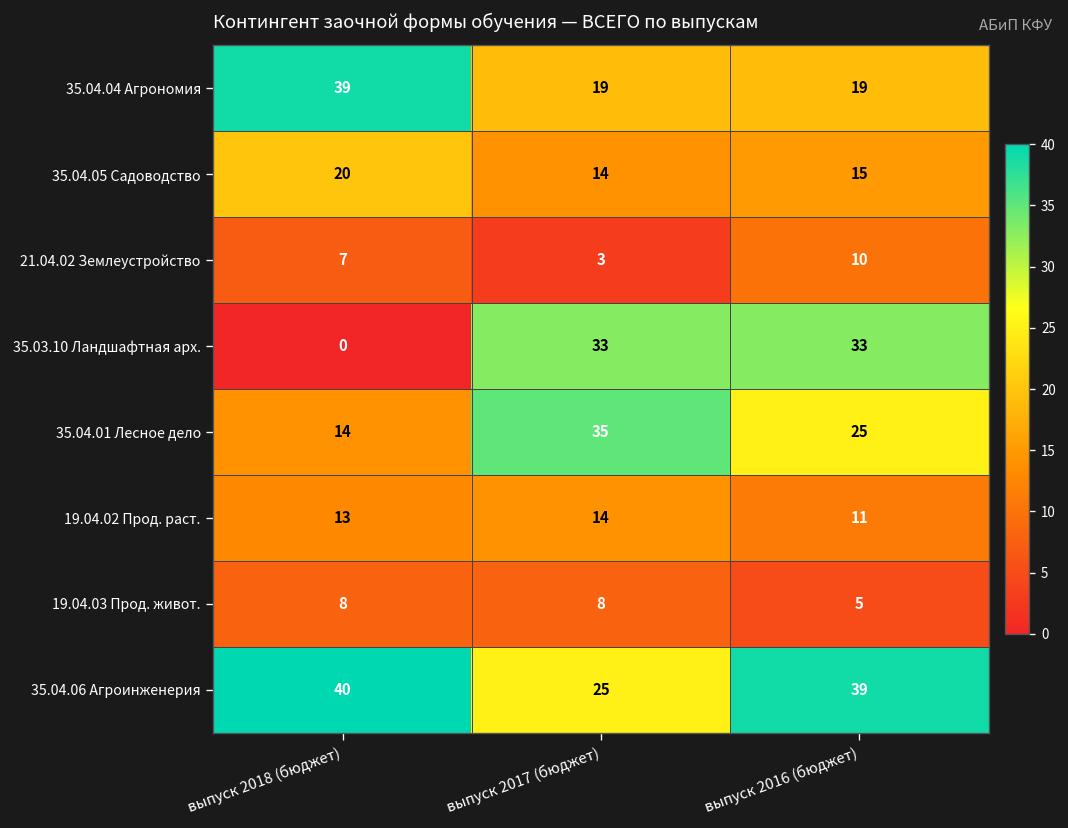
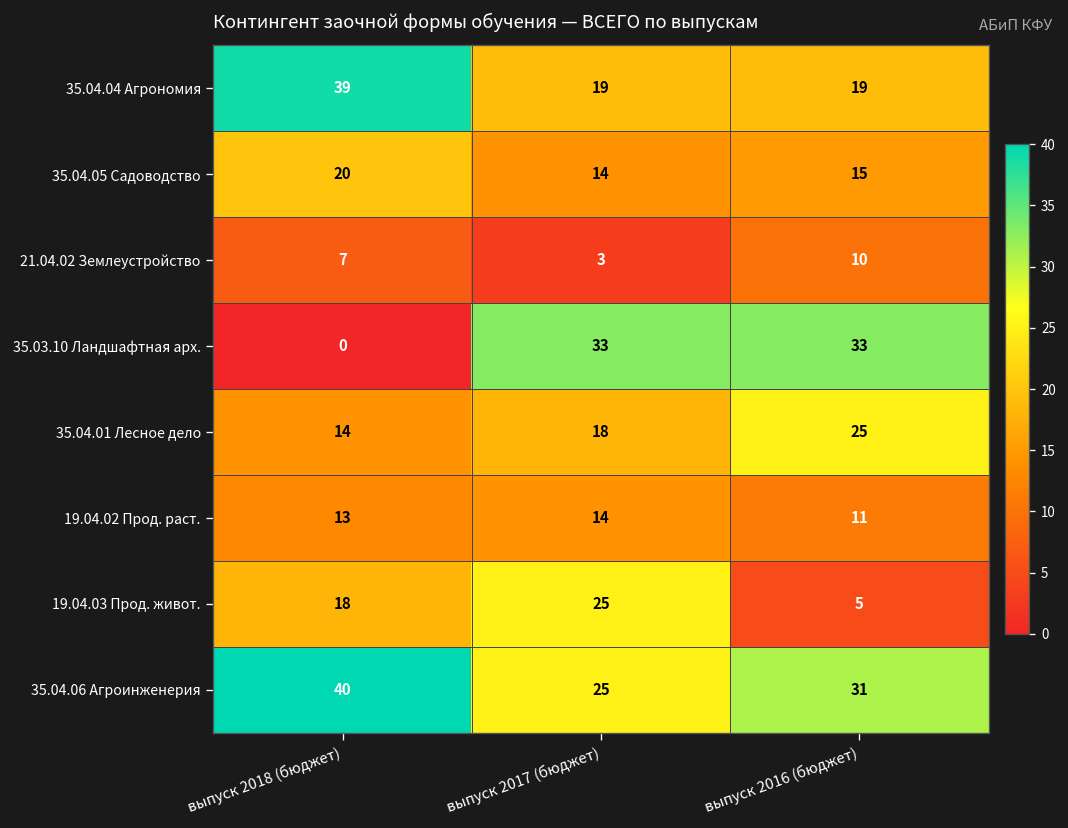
35.04.01 Лесное дело, выпуск 2017 (бюджет): 35 -> 18
19.04.03 Прод. живот., выпуск 2018 (бюджет): 8 -> 18
19.04.03 Прод. живот., выпуск 2017 (бюджет): 8 -> 25
35.04.06 Агроинженерия, выпуск 2016 (бюджет): 39 -> 31
